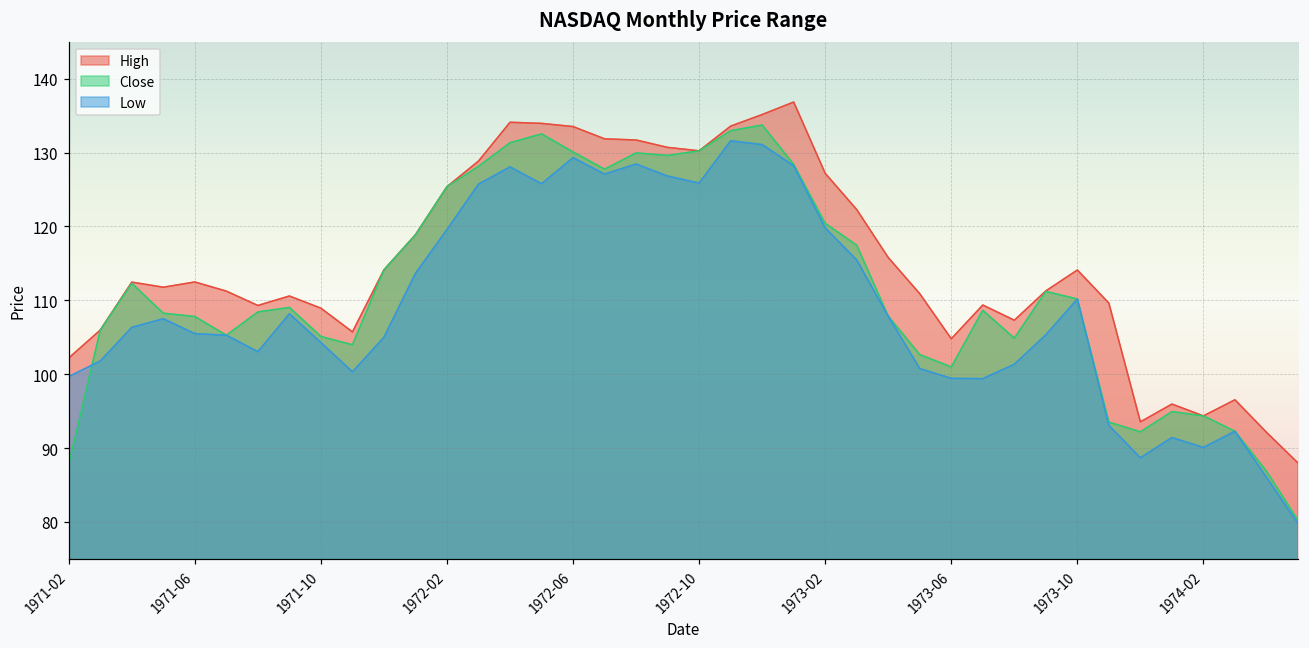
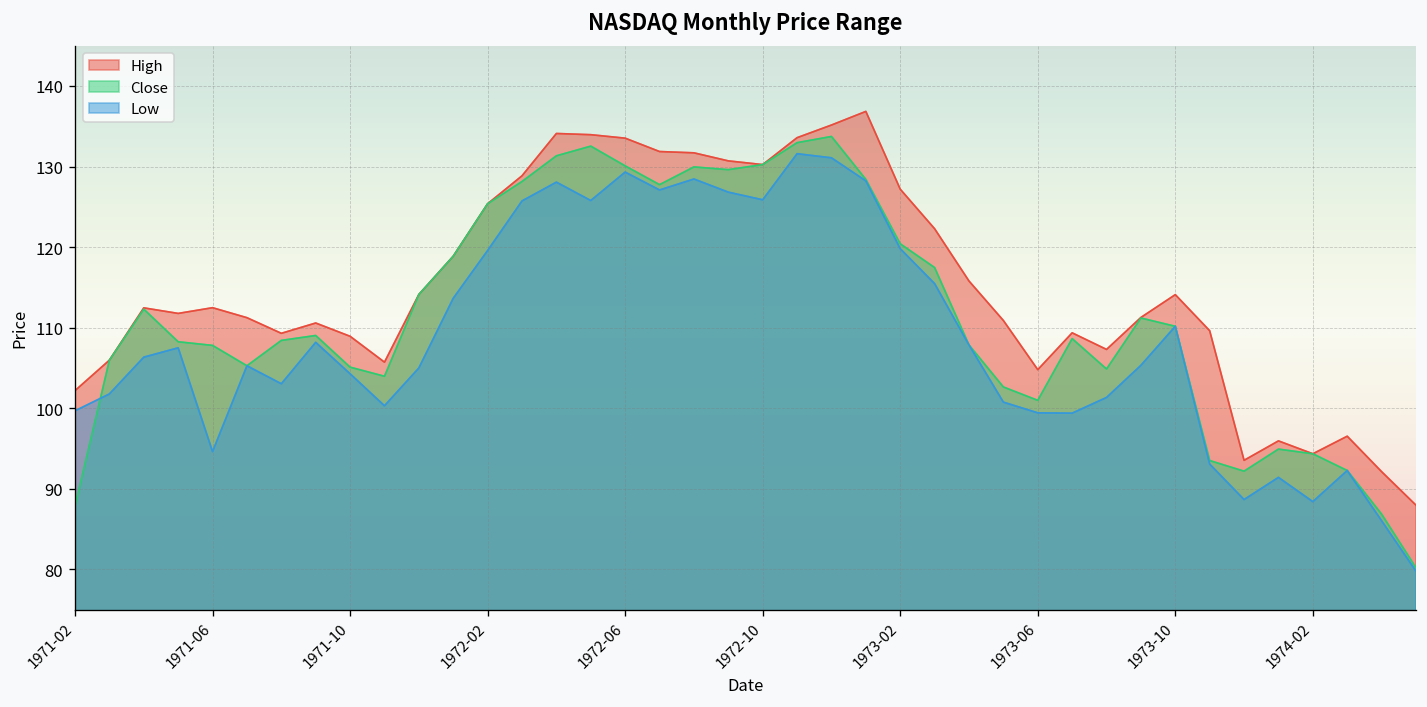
Low, 1971-06: 105 -> 95
Low, 1974-02: 90 -> 88
